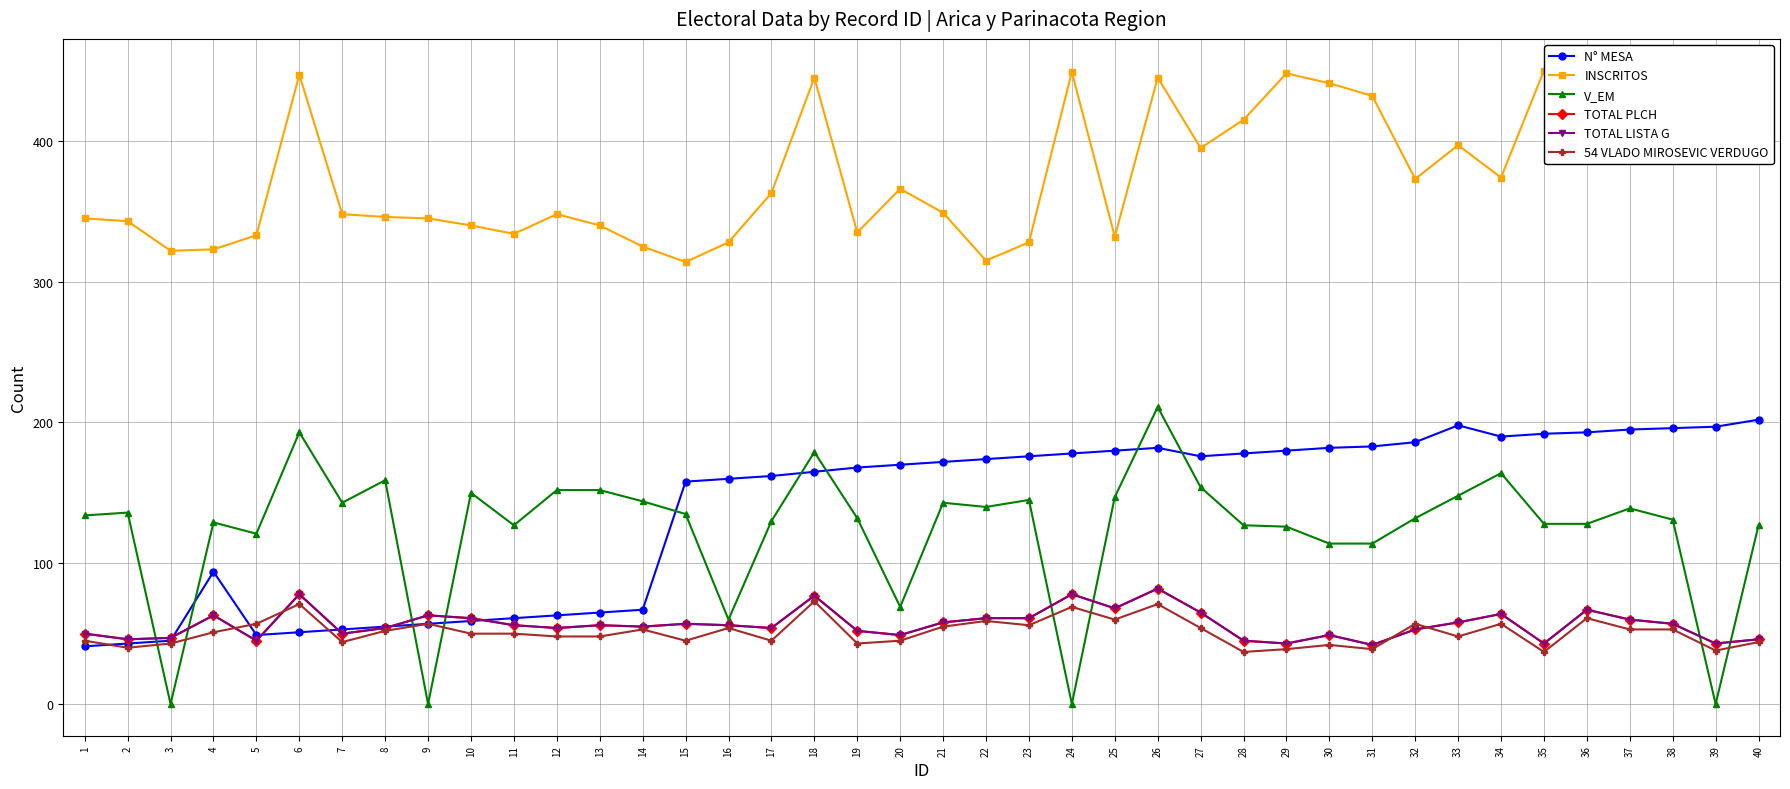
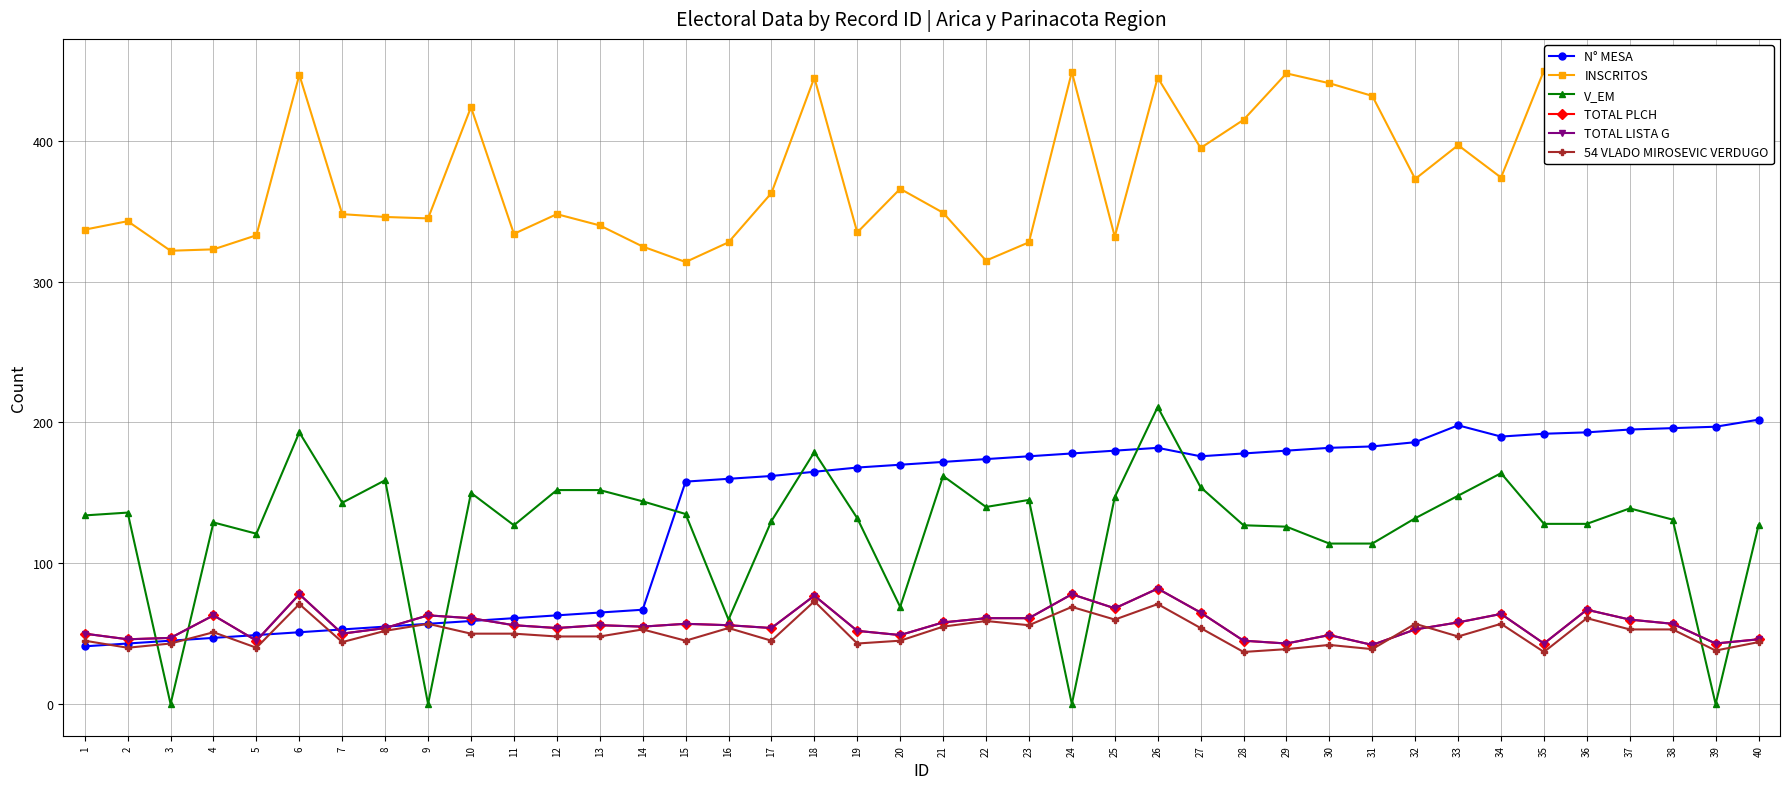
INSCRITOS, 1: 345 -> 337
N° MESA, 4: 94 -> 47
54 VLADO MIROSEVIC VERDUGO, 5: 57 -> 40
INSCRITOS, 10: 340 -> 424
V_EM, 21: 143 -> 162
